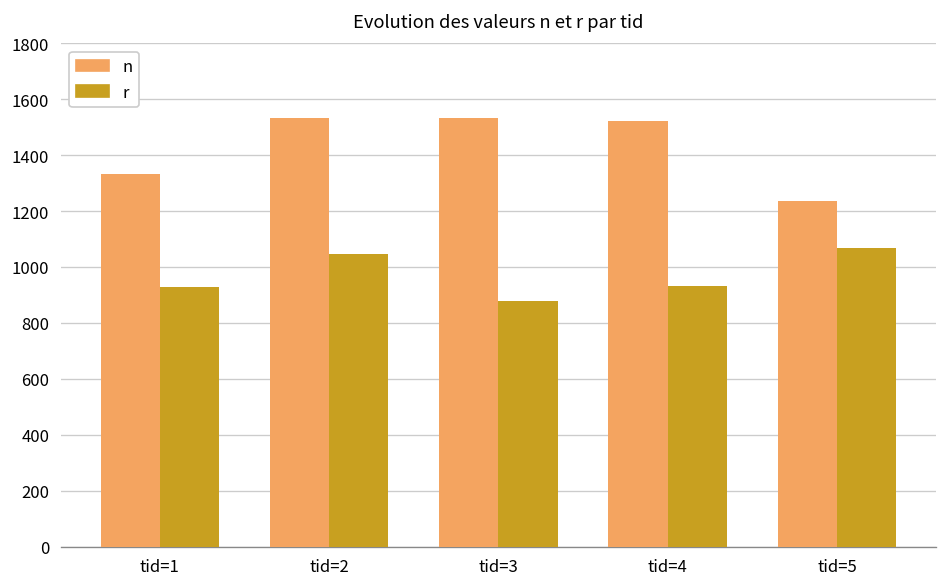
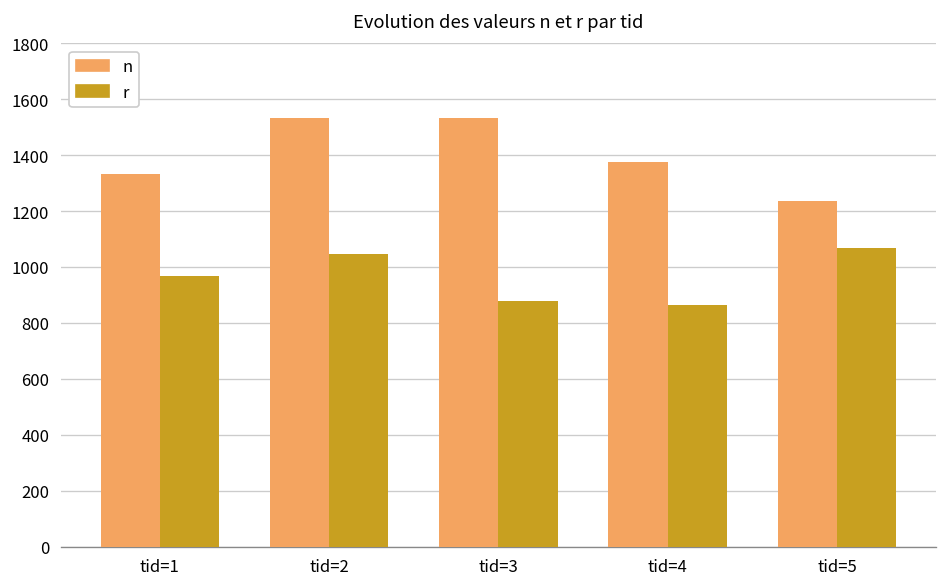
r, tid=1: 930 -> 970
n, tid=4: 1520 -> 1380
r, tid=4: 930 -> 860
